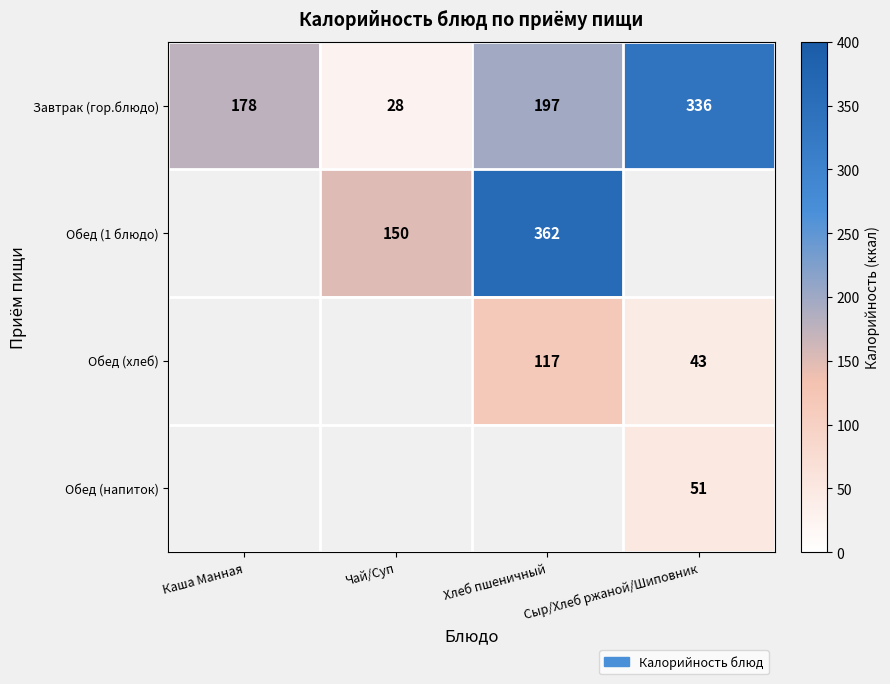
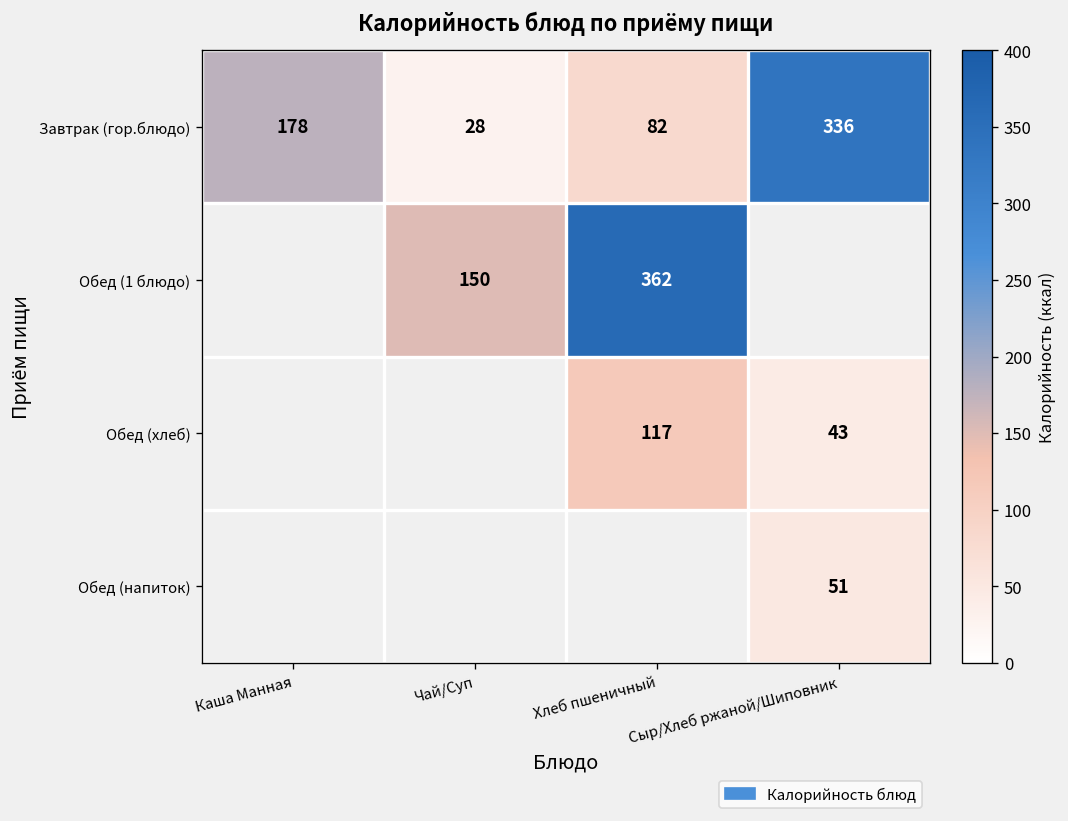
Завтрак (гор.блюдо), Хлеб пшеничный: 197 -> 82
